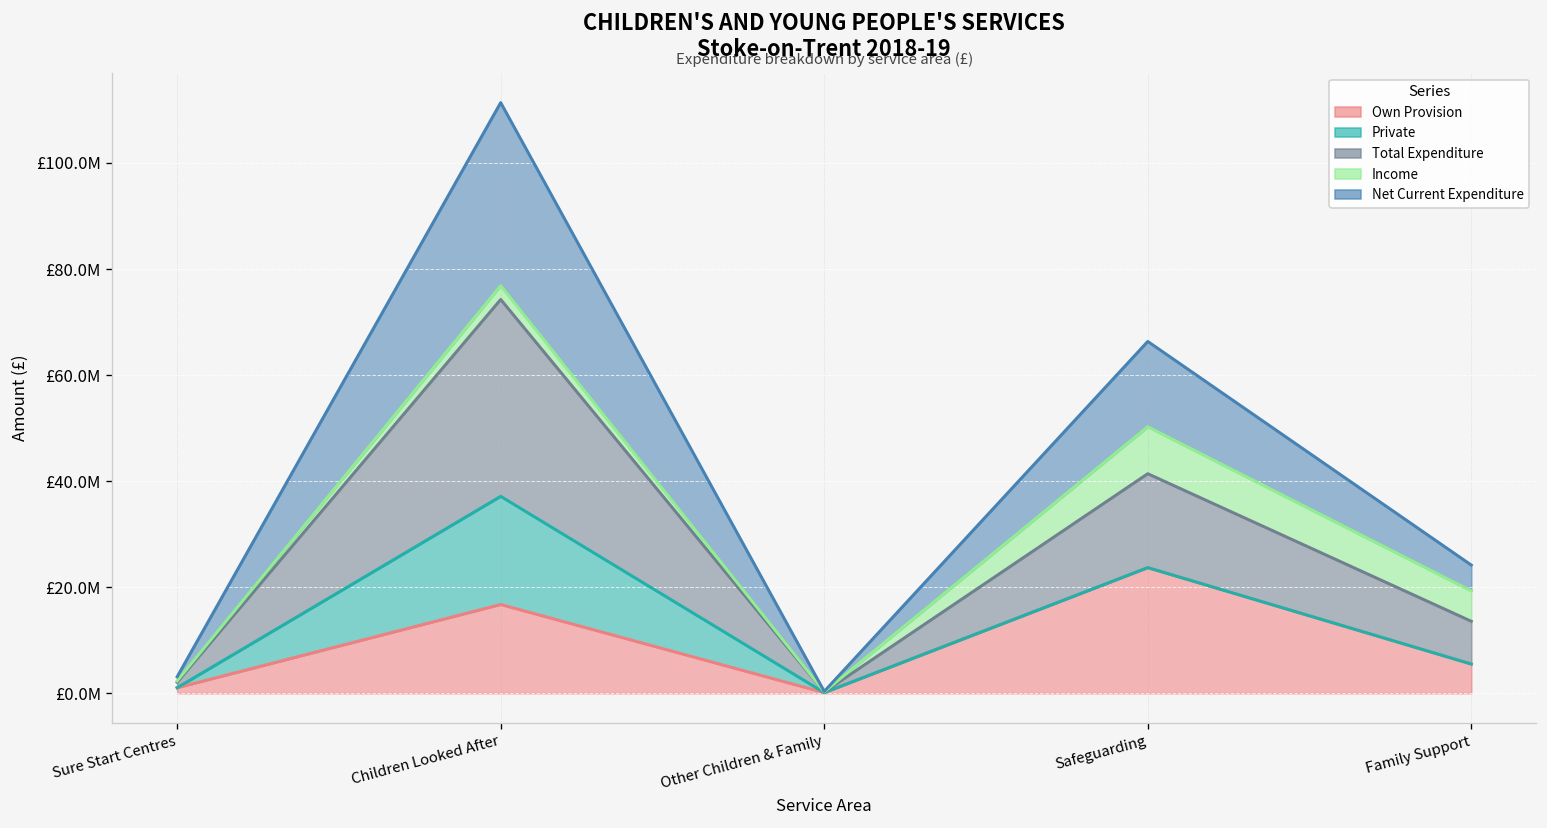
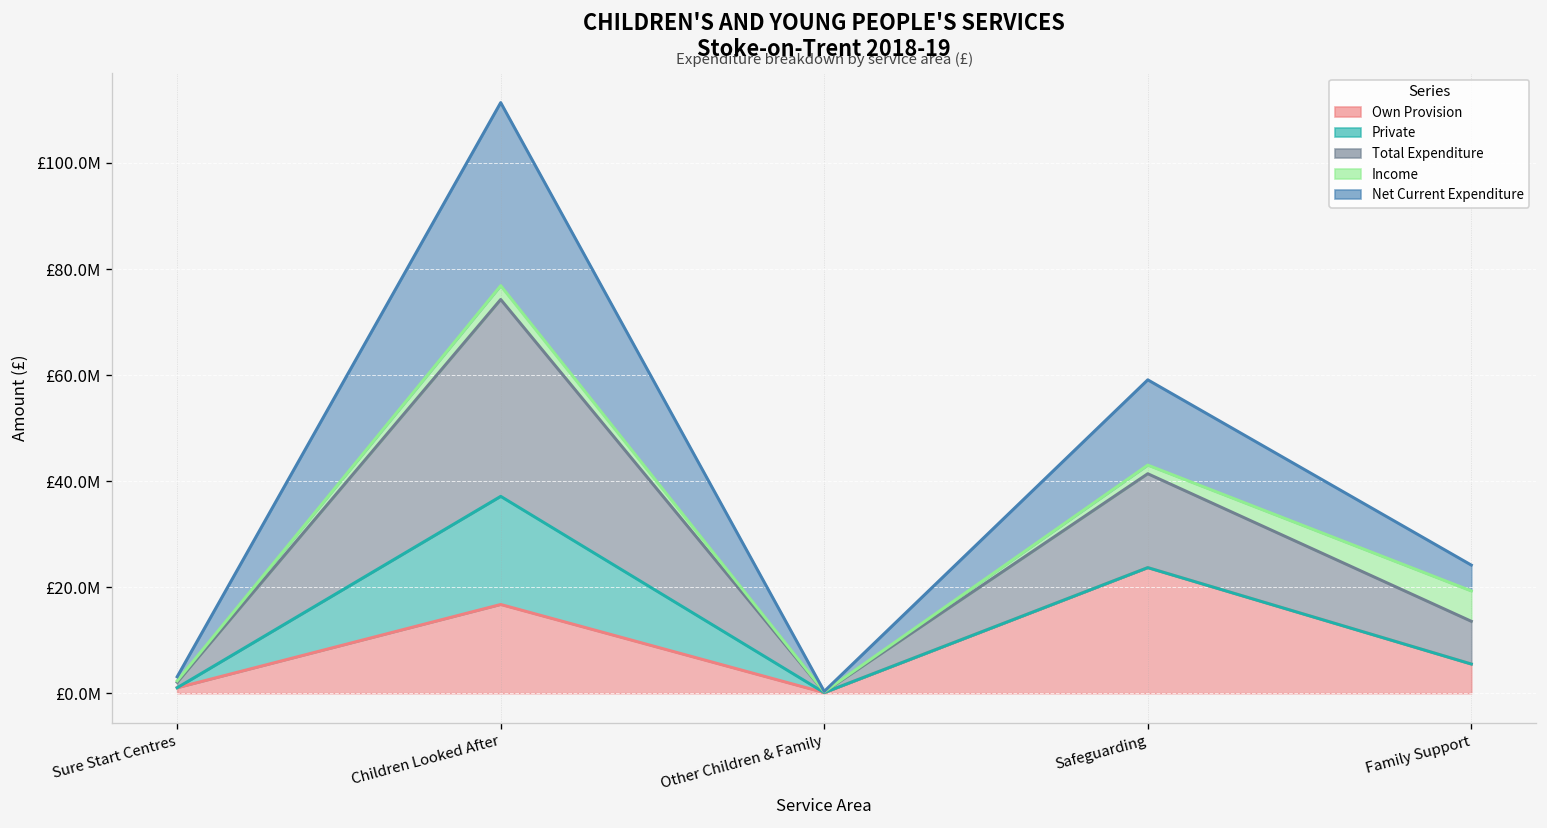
Income, Safeguarding: £9000000 -> £2000000
